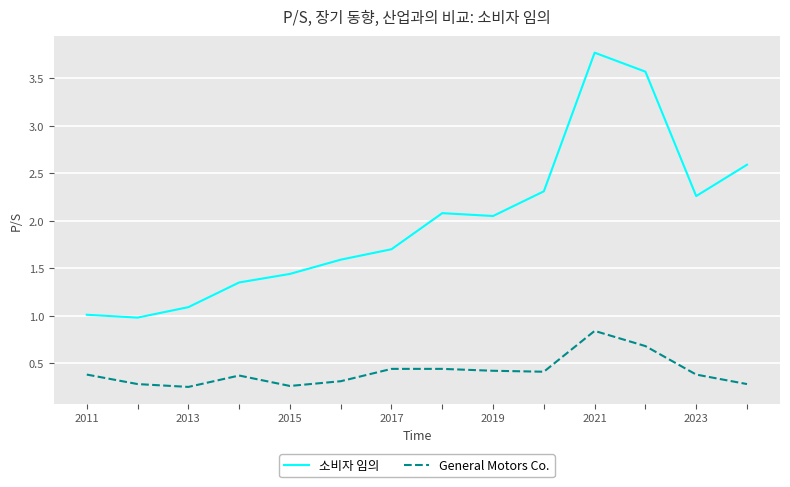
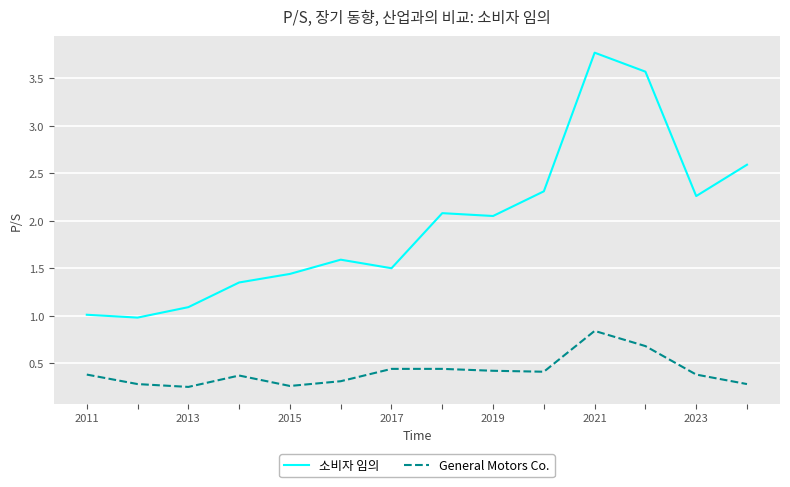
소비자 임의, 2017: 1.7 -> 1.5
